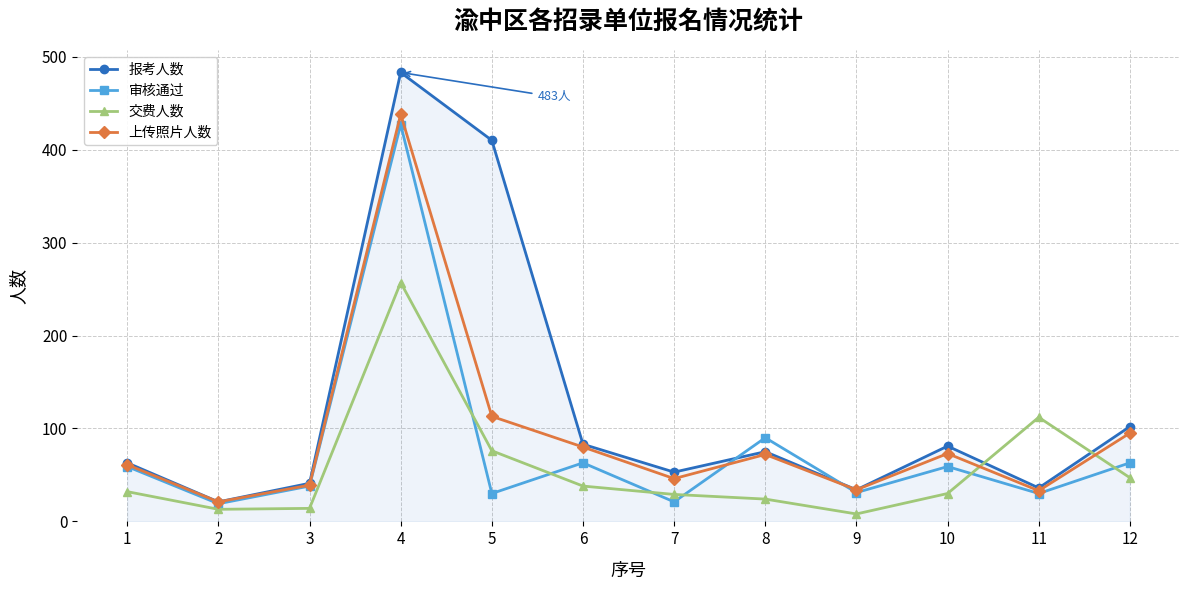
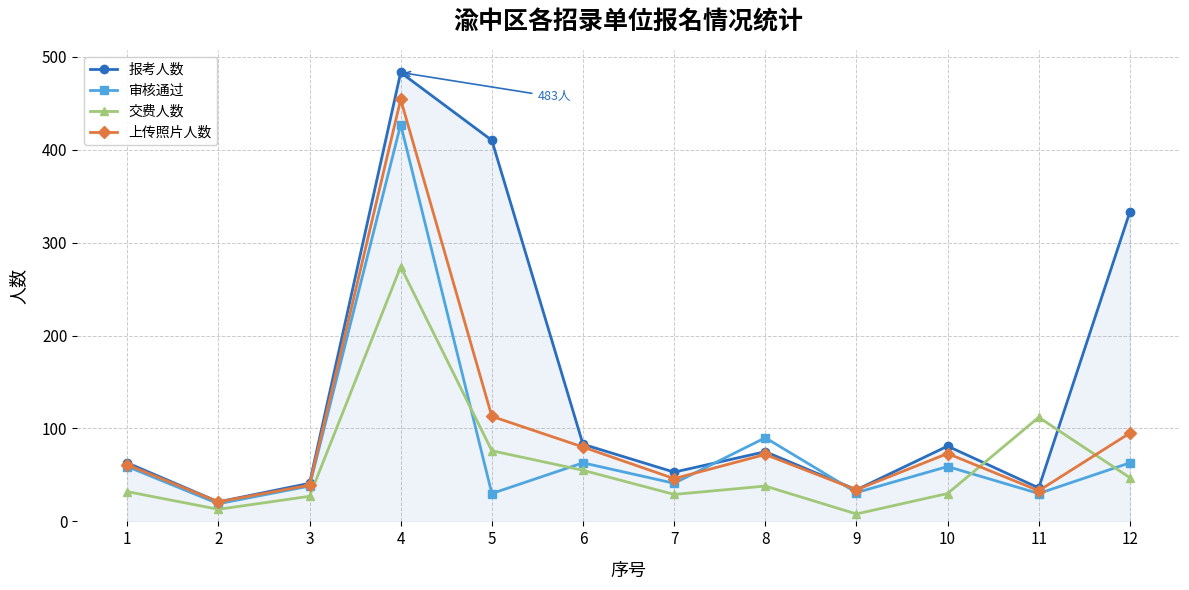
交费人数, 3: 10 -> 30
交费人数, 4: 260 -> 270
上传照片人数, 4: 440 -> 450
交费人数, 6: 40 -> 60
审核通过, 7: 20 -> 40
交费人数, 8: 20 -> 40
报考人数, 12: 100 -> 330
